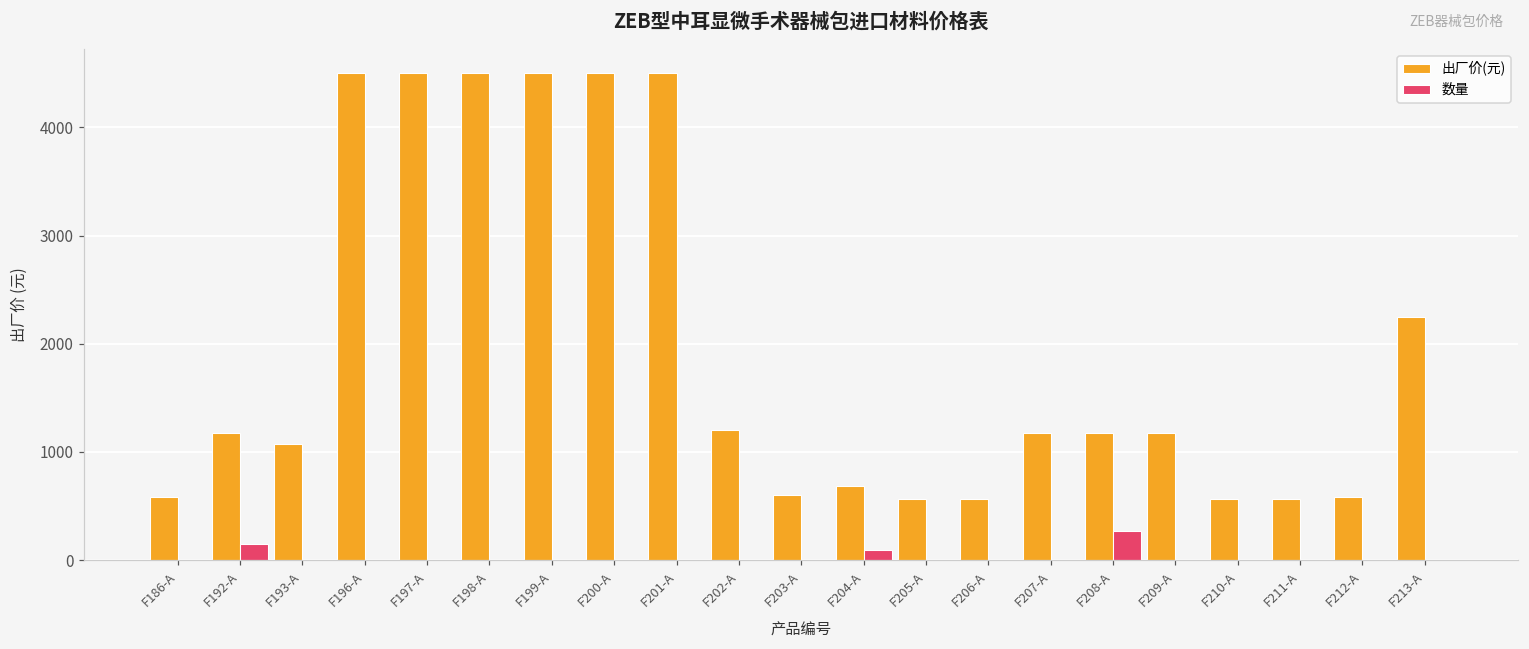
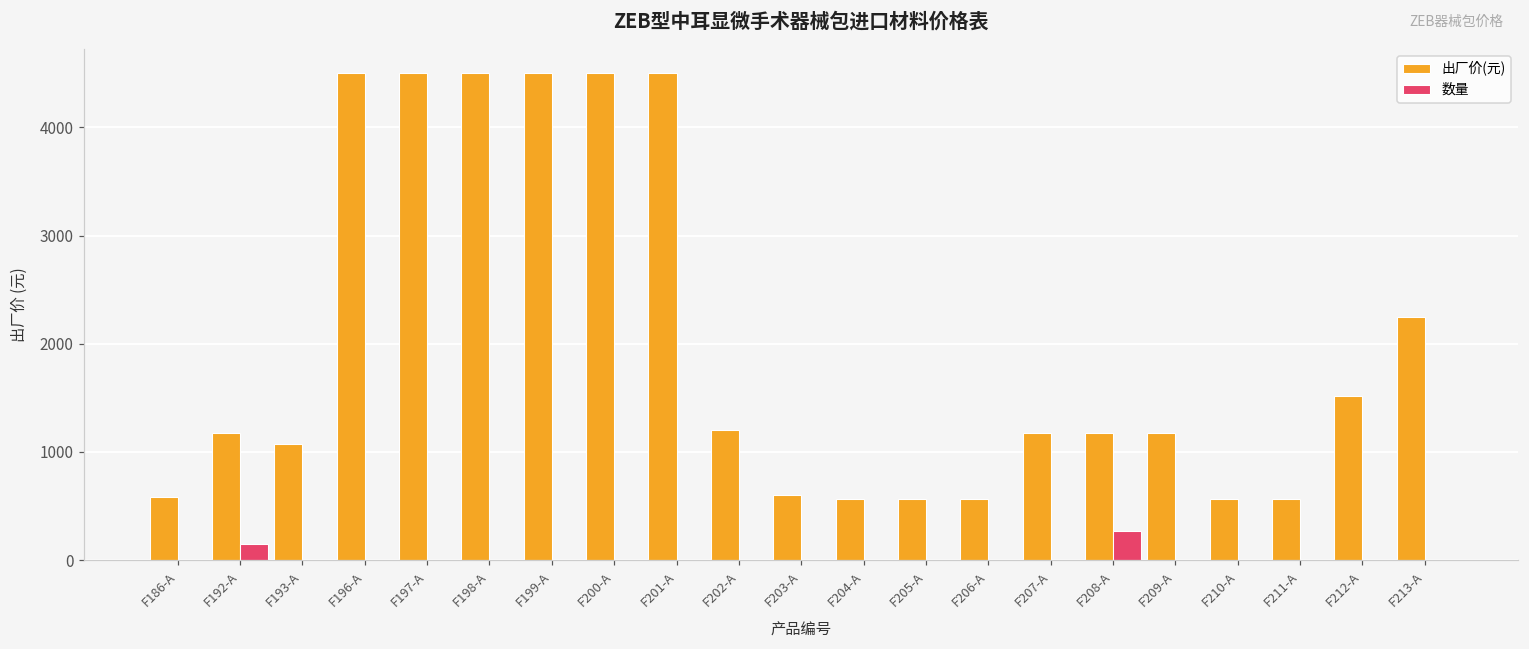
出厂价(元), F204-A: 700 -> 600
数量, F204-A: 100 -> 0
出厂价(元), F212-A: 600 -> 1500
